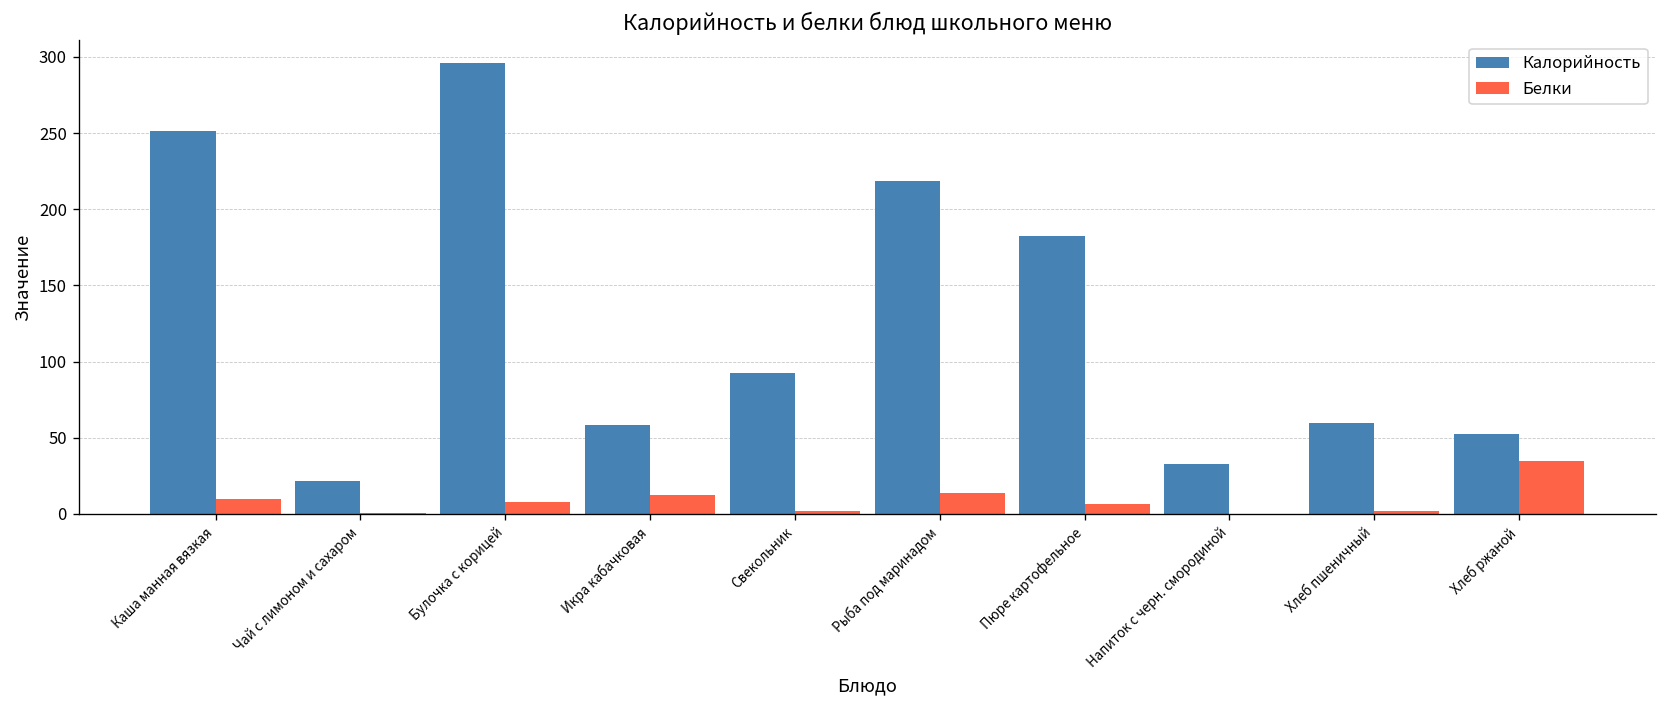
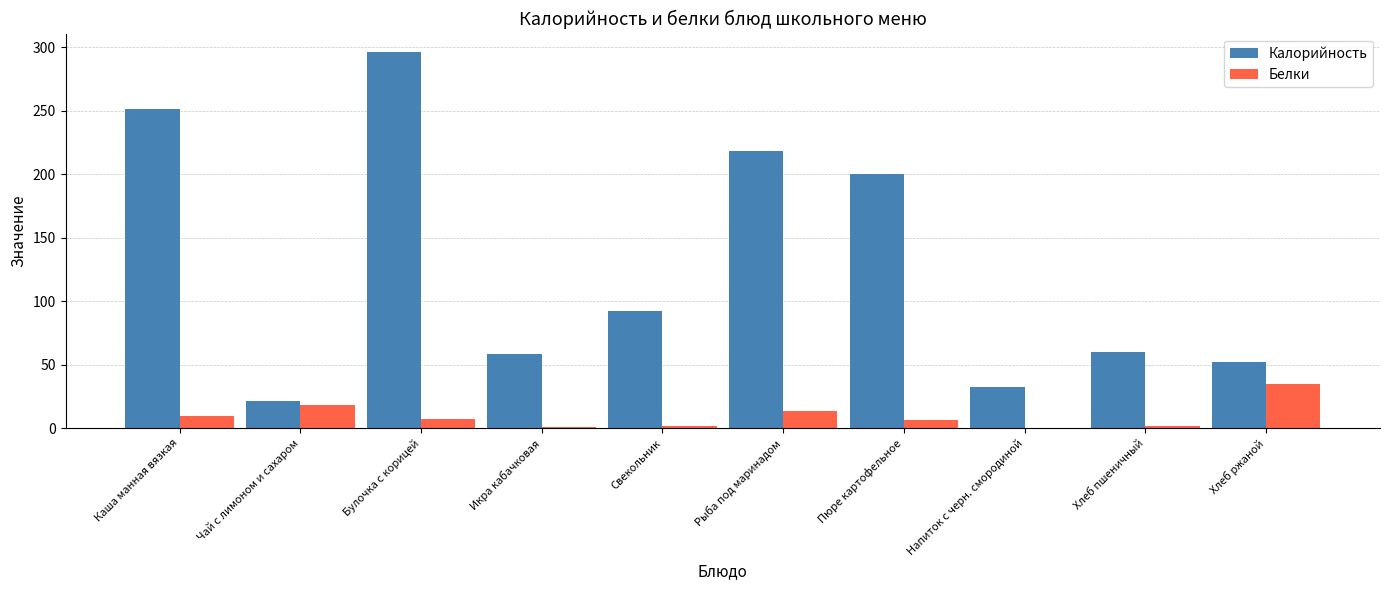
Белки, Чай с лимоном и сахаром: 0 -> 18
Белки, Икра кабачковая: 12 -> 1
Калорийность, Пюре картофельное: 183 -> 200
